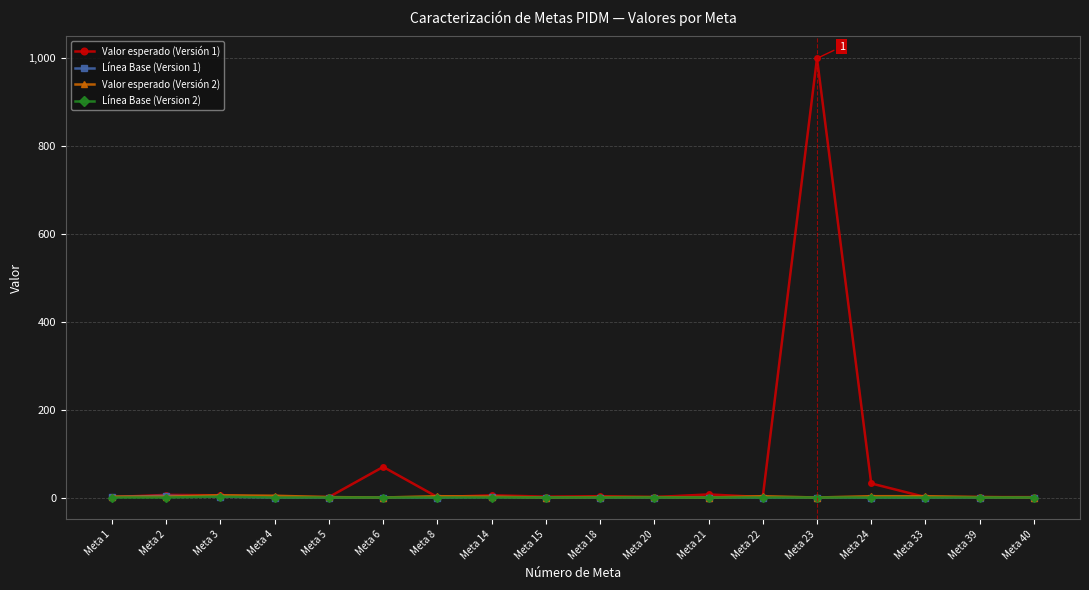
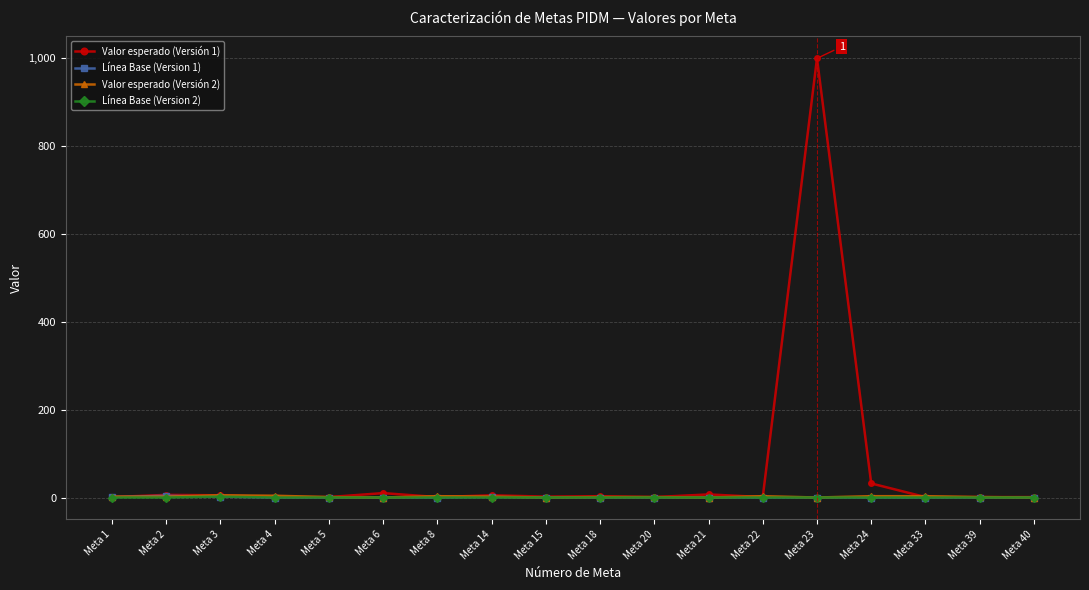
Valor esperado (Versión 1), Meta 6: 70 -> 10
